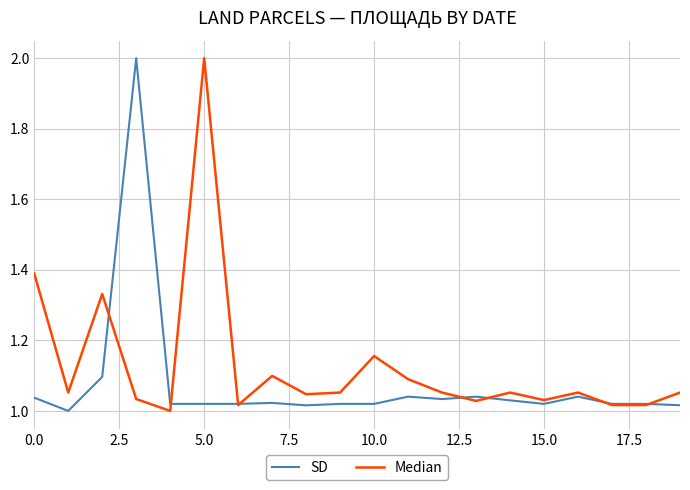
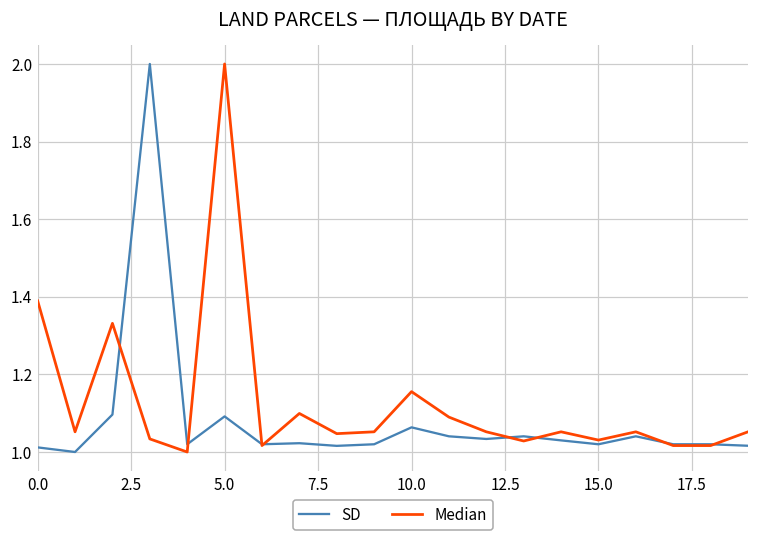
SD, 0.0: 1.04 -> 1.01
SD, 5.0: 1.02 -> 1.09
SD, 10.0: 1.02 -> 1.06
